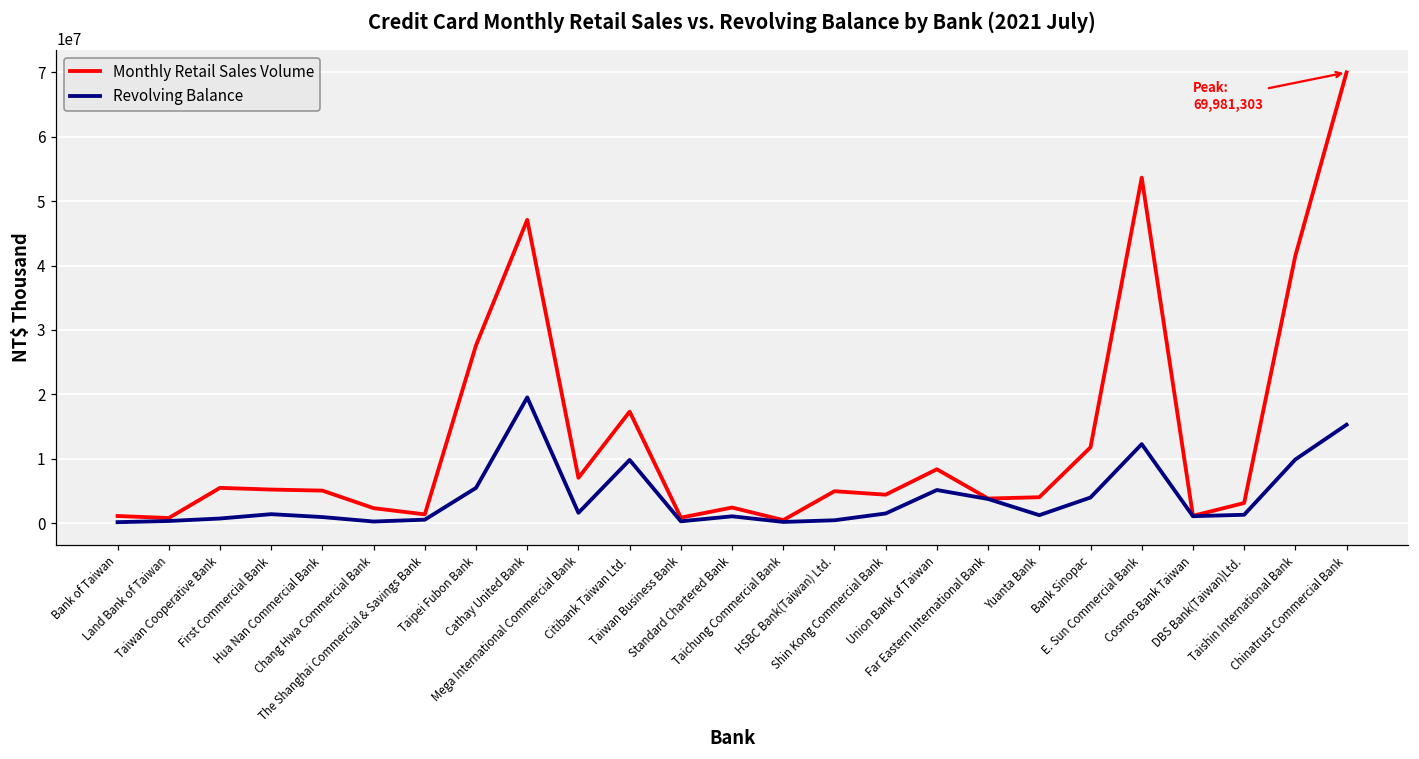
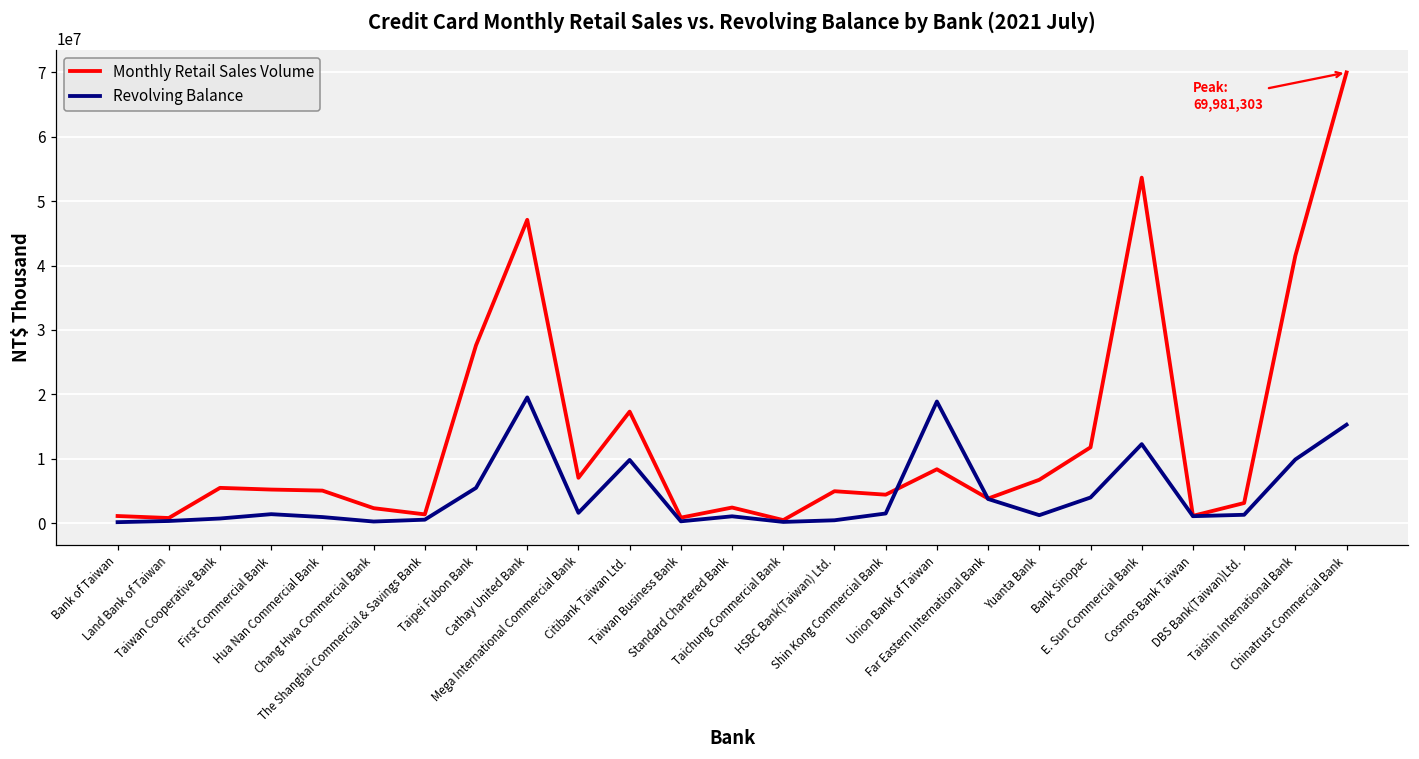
Revolving Balance, Union Bank of Taiwan: 5000000 -> 19000000
Monthly Retail Sales Volume, Yuanta Bank: 4000000 -> 7000000
